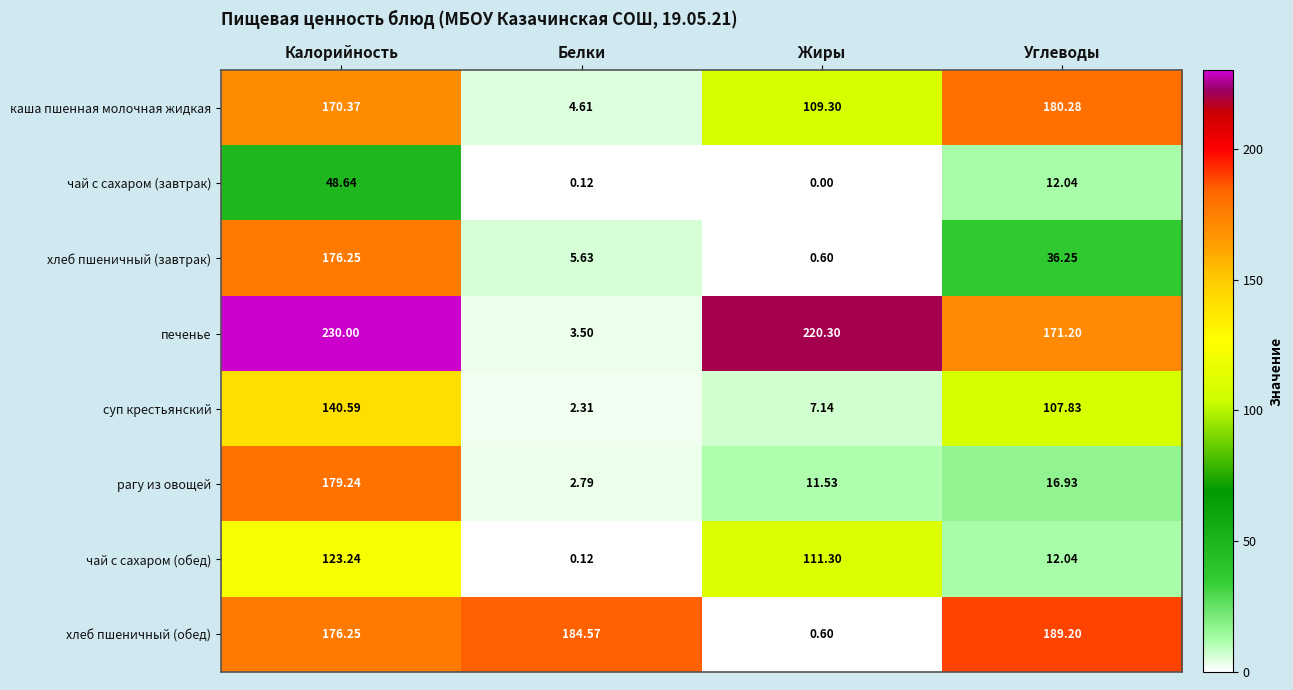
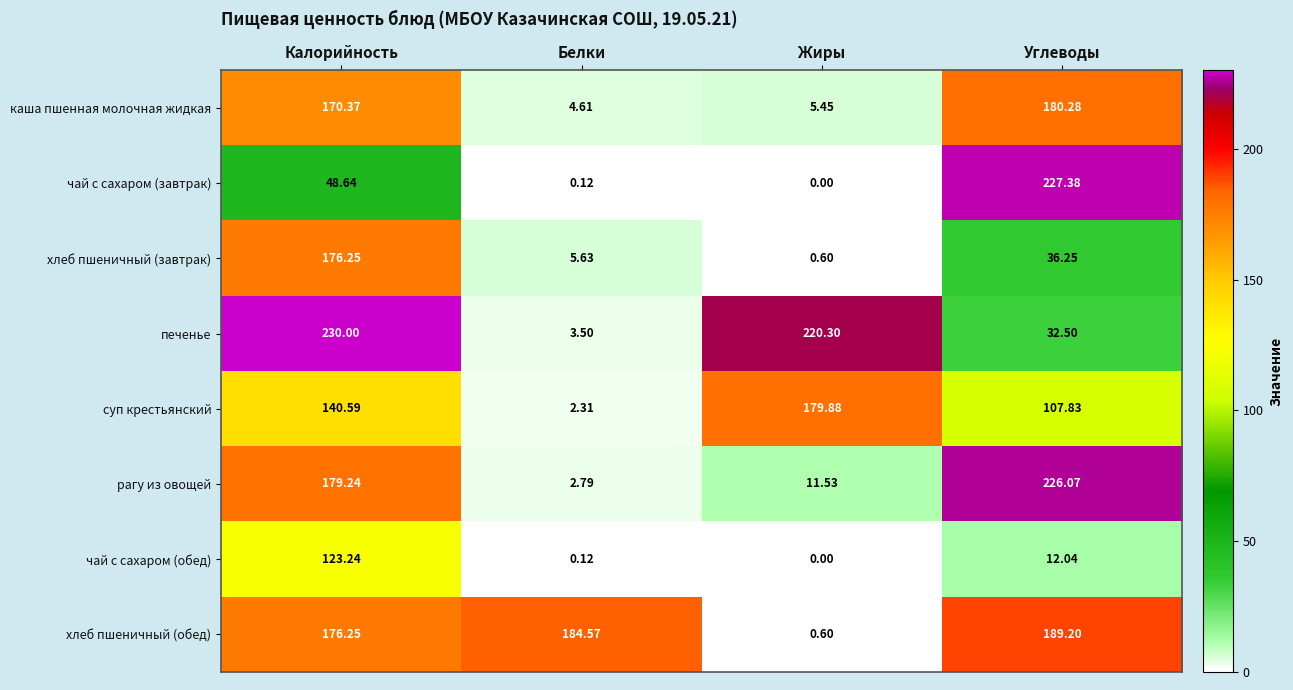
каша пшенная молочная жидкая, Жиры: 109.30 -> 5.45
чай с сахаром (завтрак), Углеводы: 12.04 -> 227.38
печенье, Углеводы: 171.20 -> 32.50
суп крестьянский, Жиры: 7.14 -> 179.88
рагу из овощей, Углеводы: 16.93 -> 226.07
чай с сахаром (обед), Жиры: 111.30 -> 0.00
